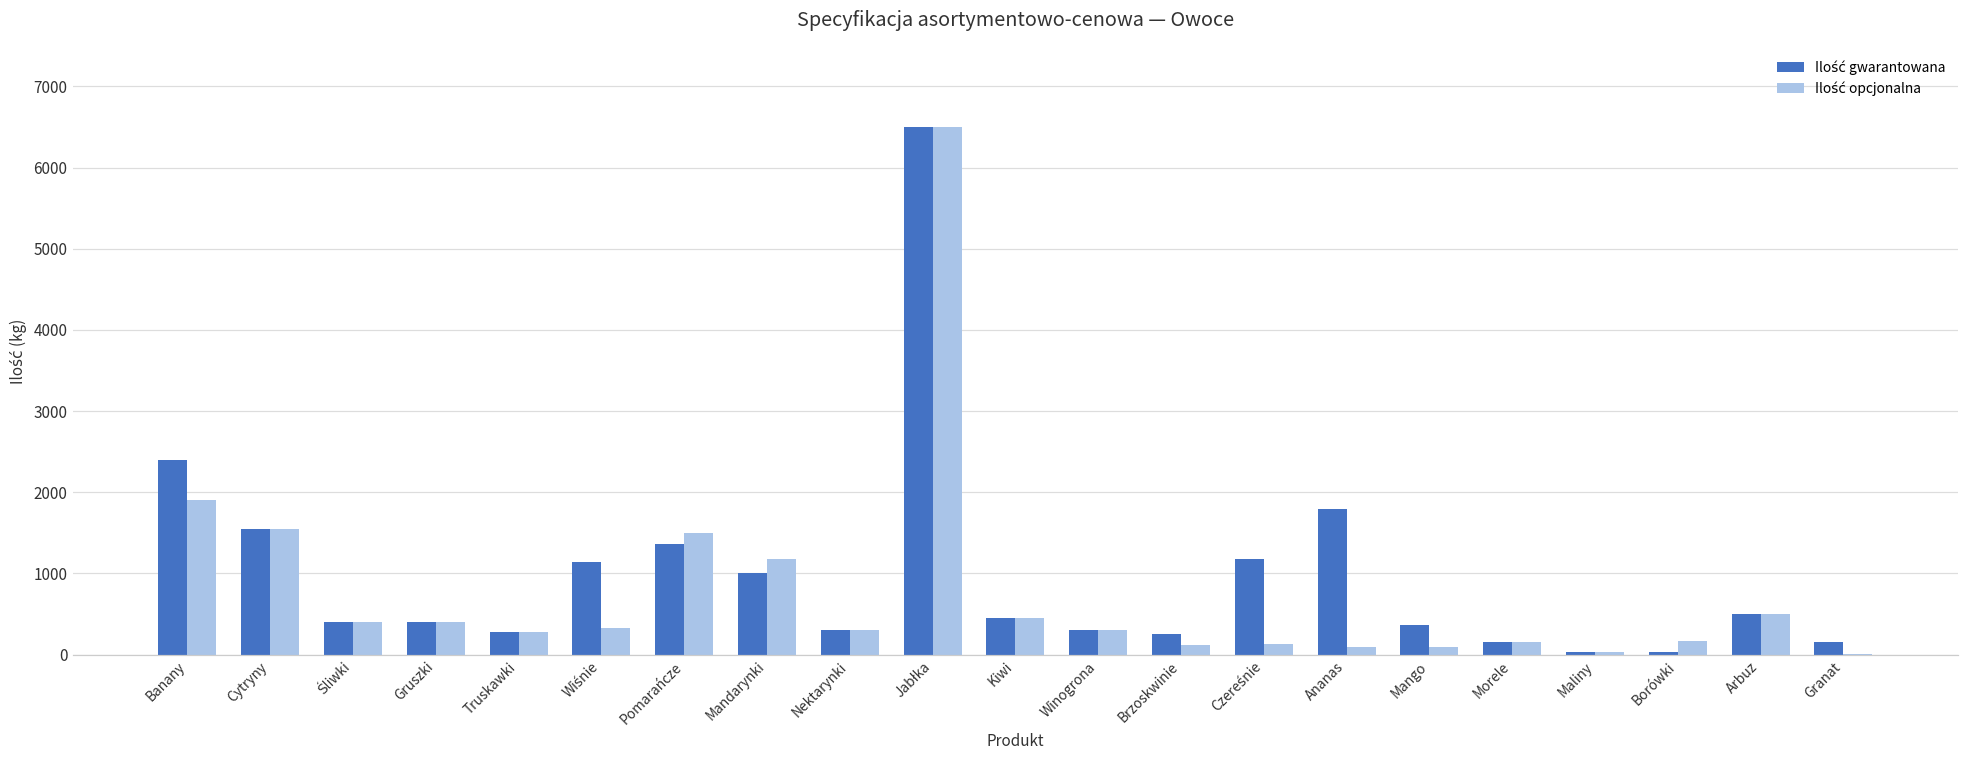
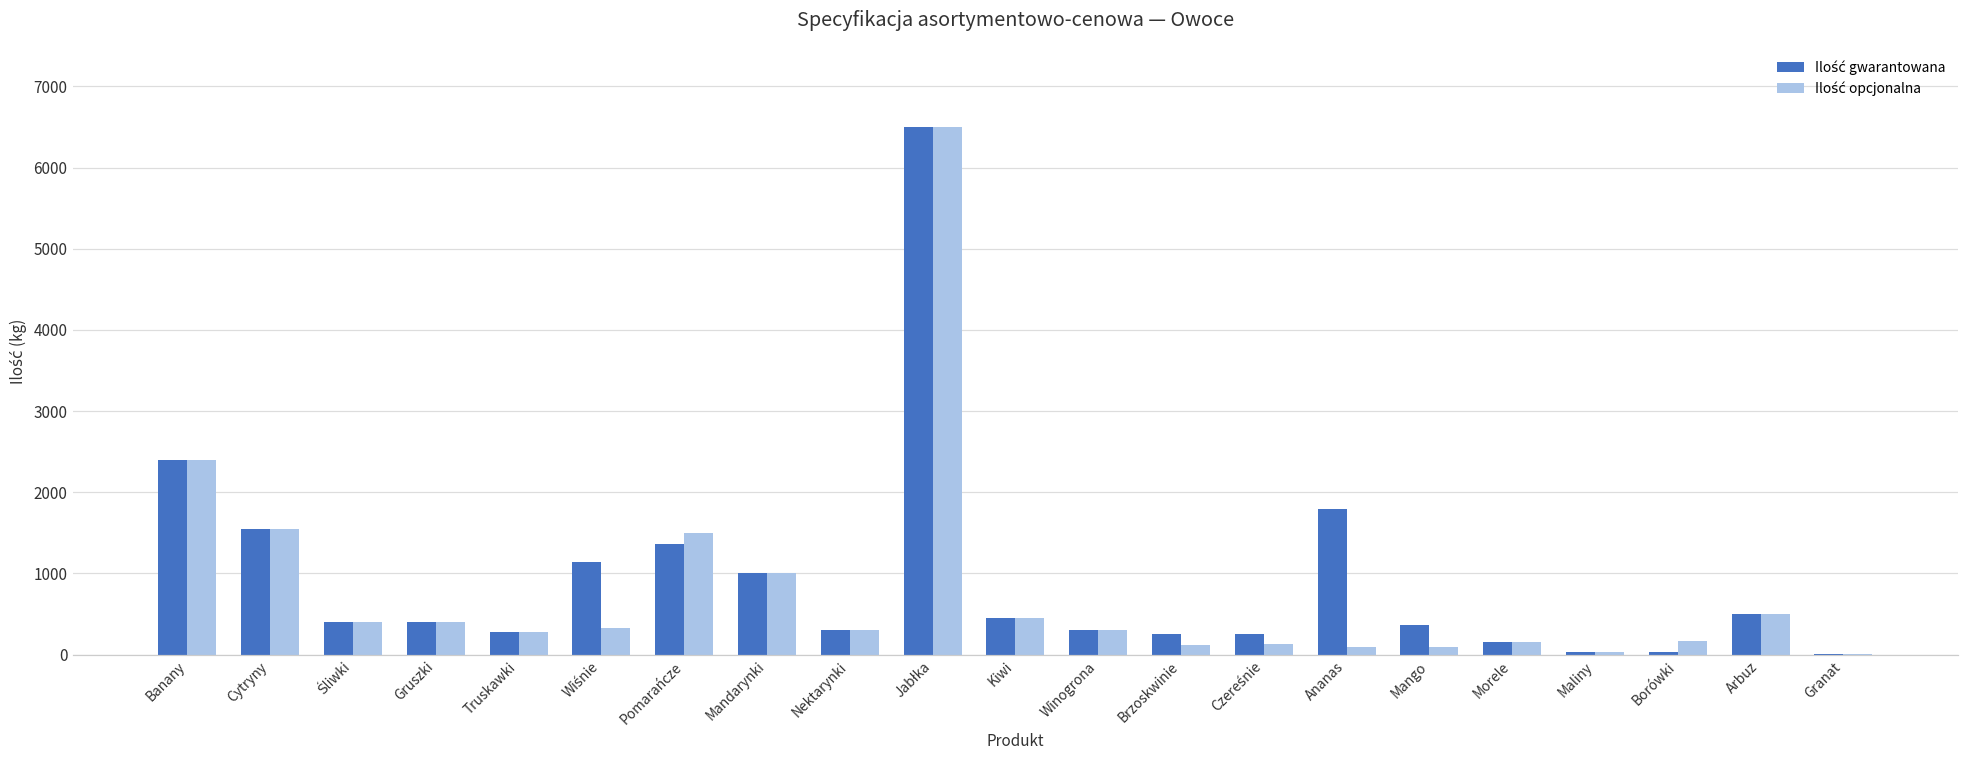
Ilość opcjonalna, Banany: 1900 -> 2400
Ilość opcjonalna, Mandarynki: 1200 -> 1000
Ilość gwarantowana, Czereśnie: 1200 -> 300
Ilość gwarantowana, Granat: 200 -> 0
